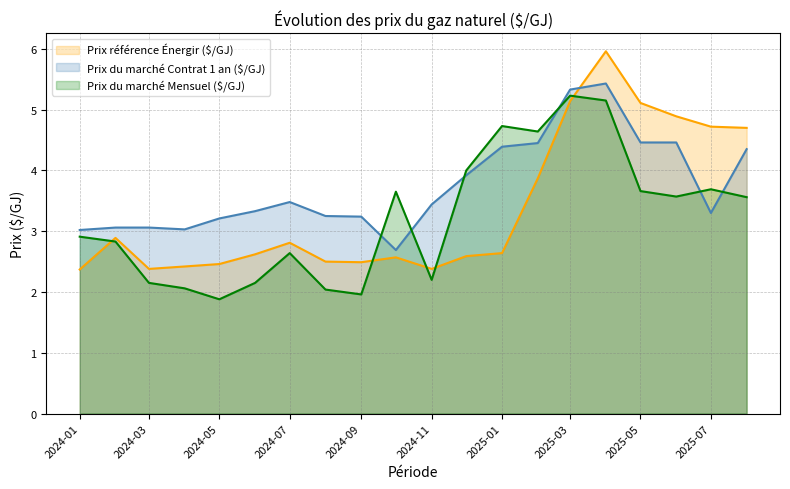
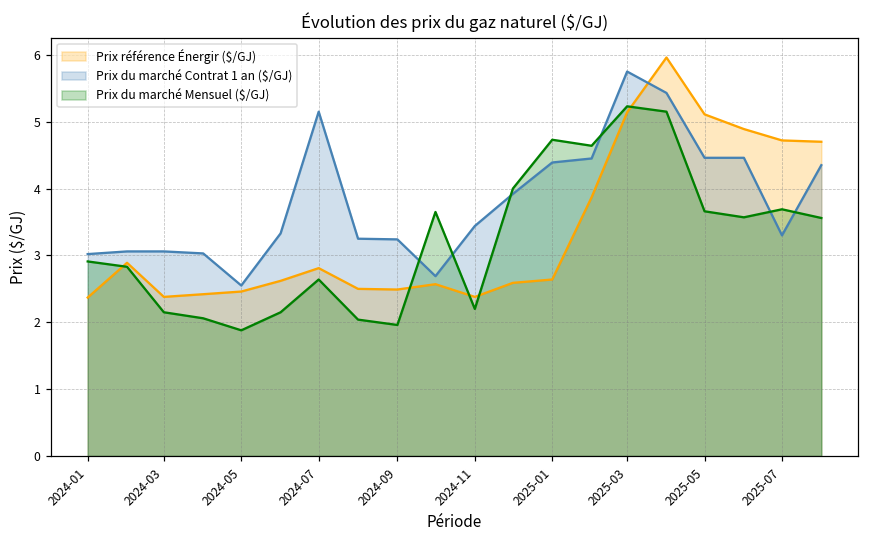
Prix du marché Contrat 1 an ($/GJ), 2024-05: 3.2 -> 2.6
Prix du marché Contrat 1 an ($/GJ), 2024-07: 3.5 -> 5.2
Prix du marché Contrat 1 an ($/GJ), 2025-03: 5.3 -> 5.8
